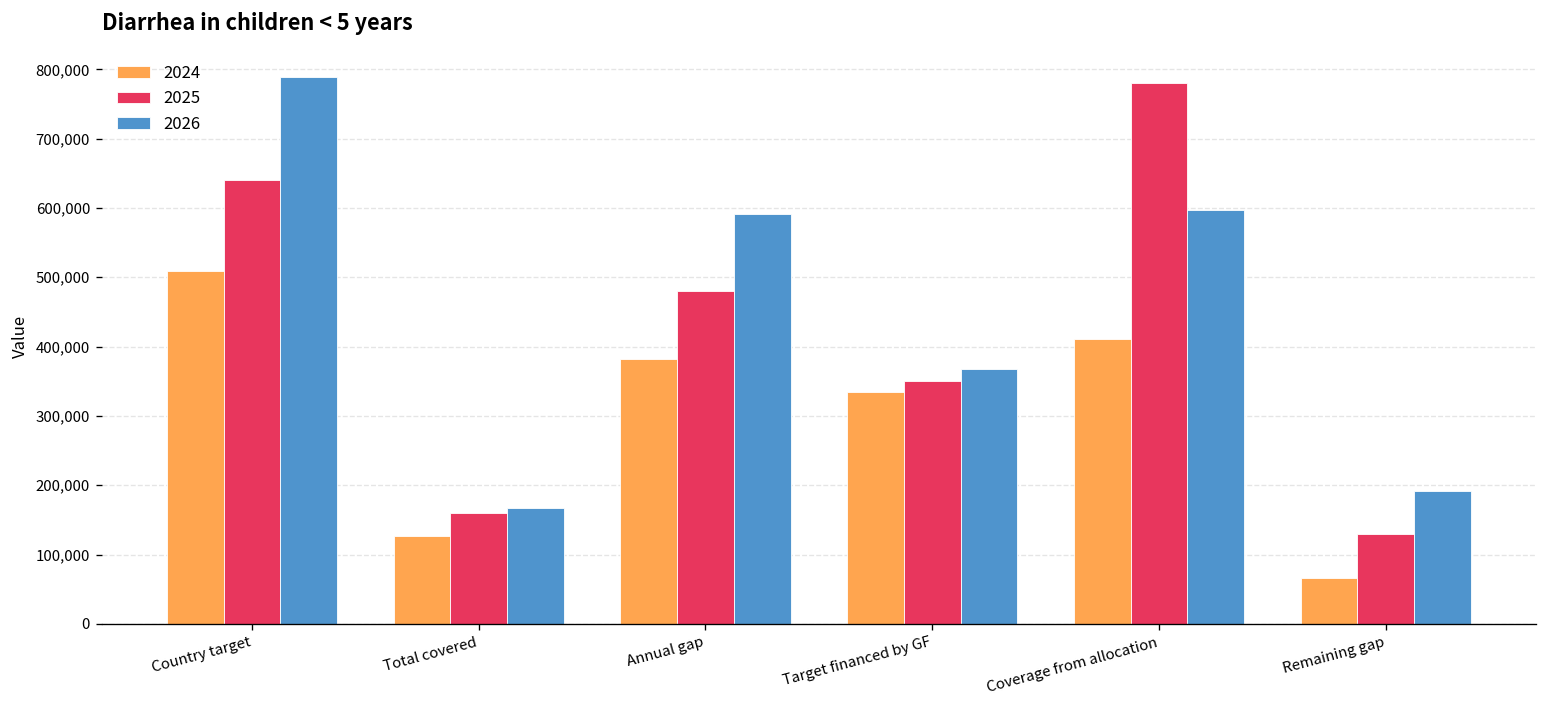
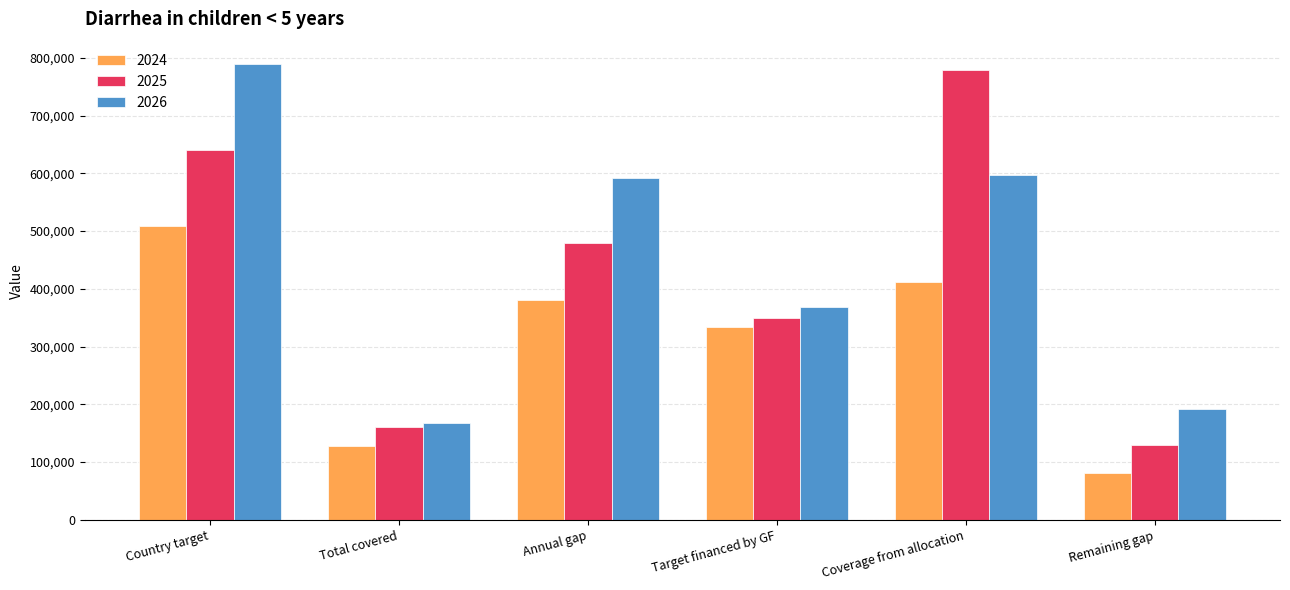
2024, Remaining gap: 70,000 -> 80,000
